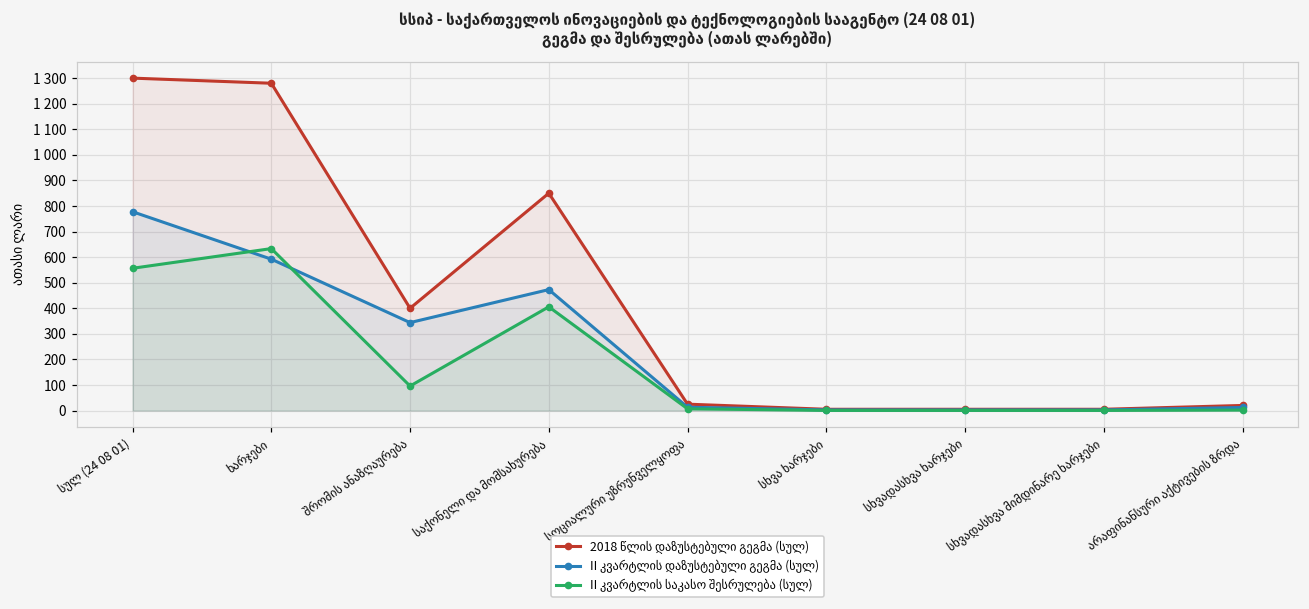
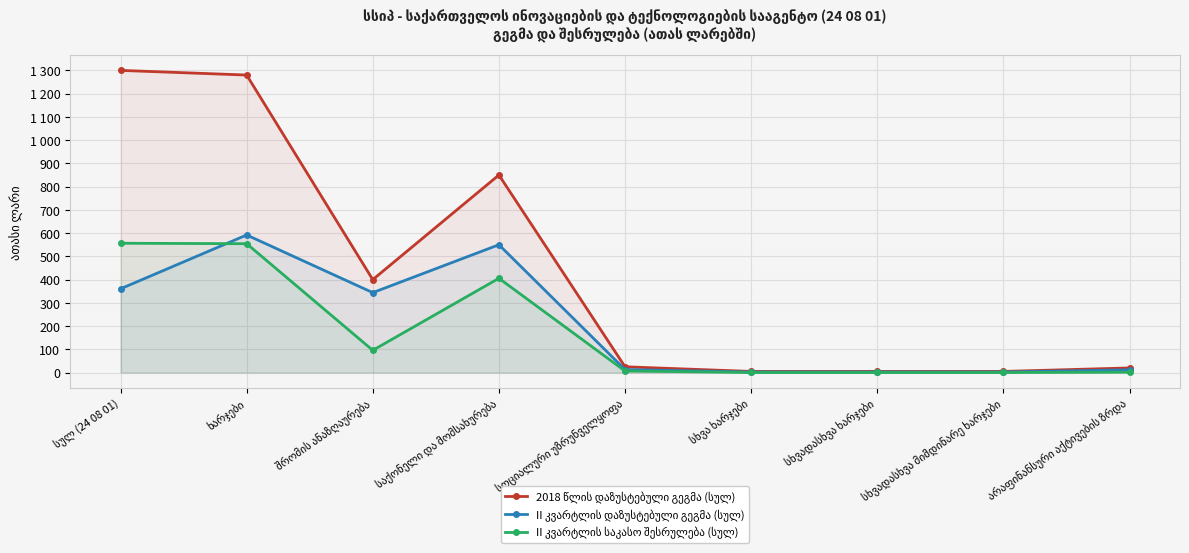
II კვარტლის დაზუსტებული გეგმა (სულ), სულ (24 08 01): 780 -> 360
II კვარტლის საკასო შესრულება (სულ), ხარჯები: 630 -> 550
II კვარტლის დაზუსტებული გეგმა (სულ), საქონელი და მომსახურება: 470 -> 550
